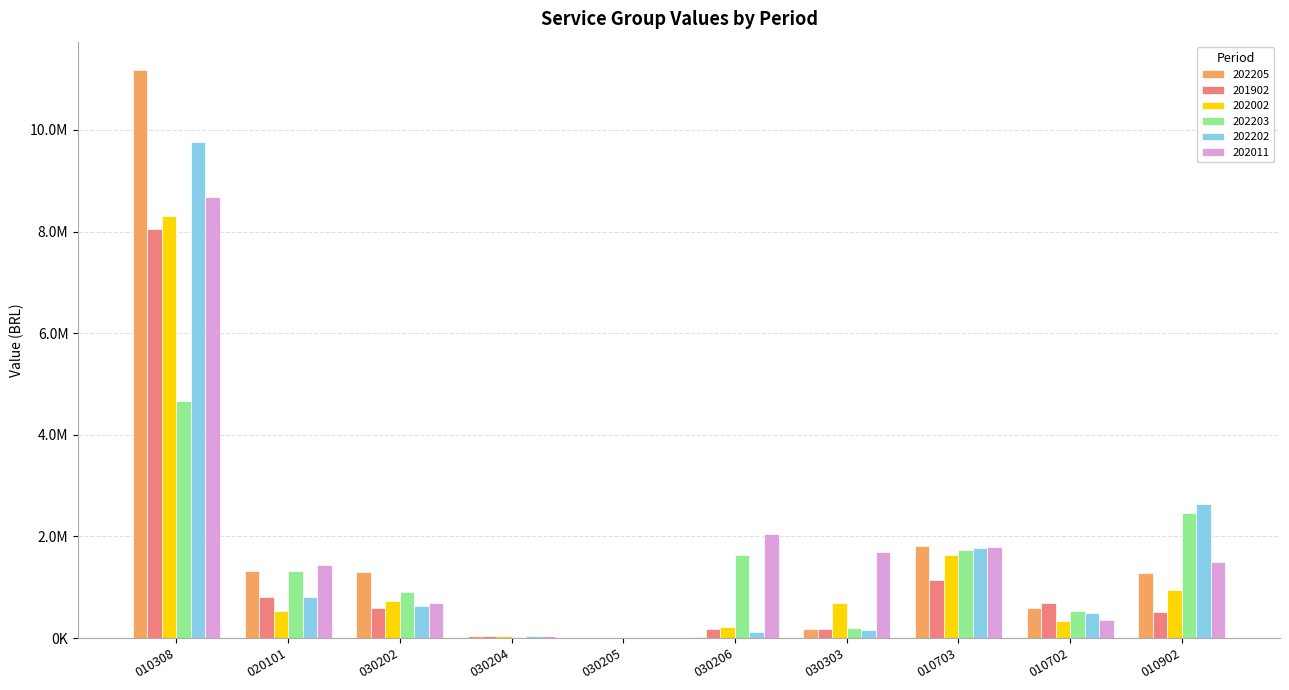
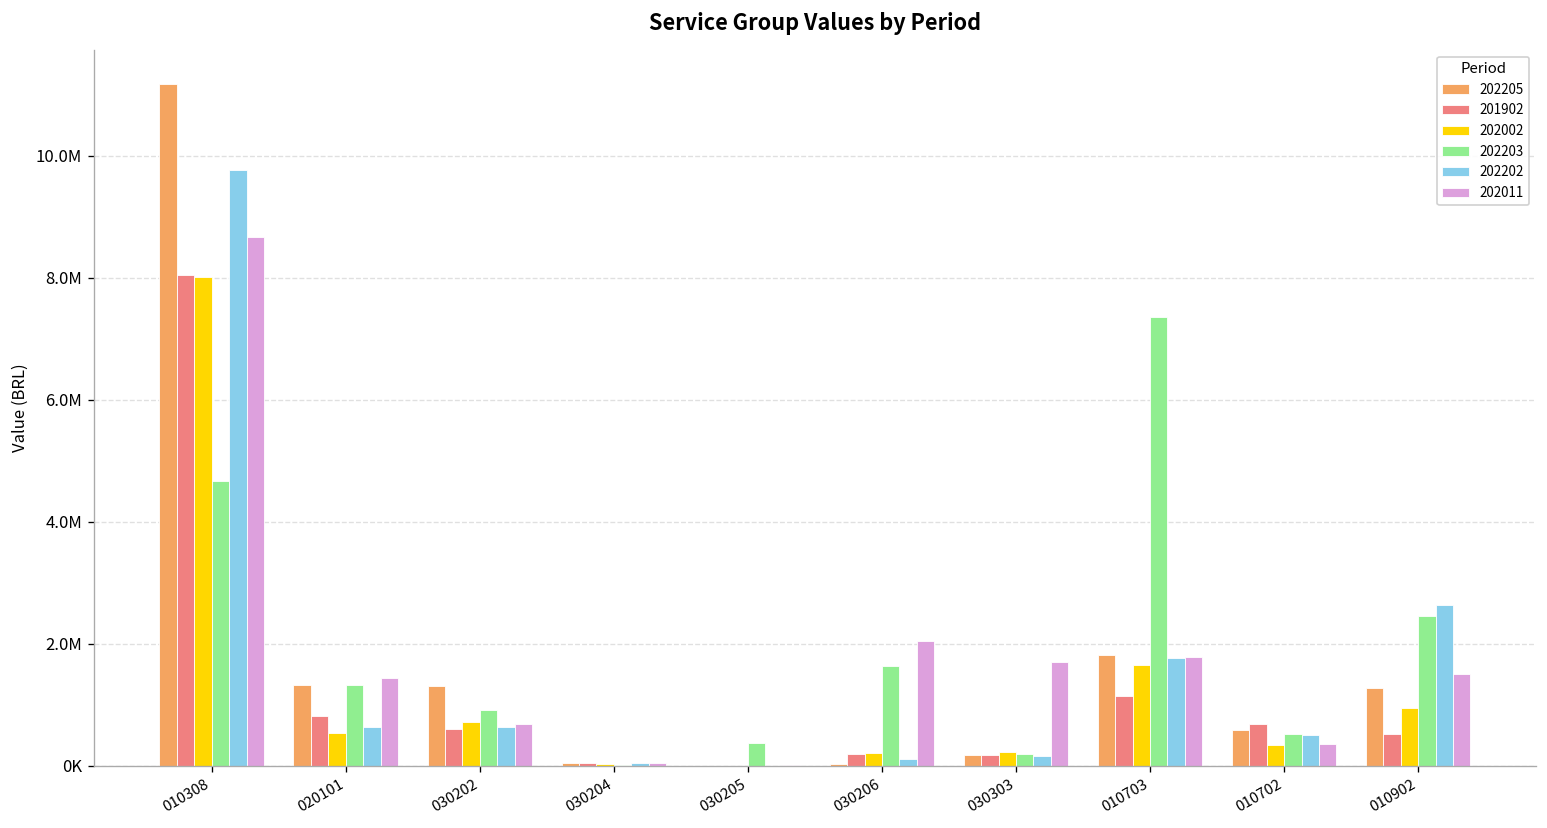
202002, 010308: 8300000 -> 8000000
202202, 020101: 800000 -> 600000
202203, 030205: 0 -> 400000
202002, 030303: 700000 -> 200000
202203, 010703: 1700000 -> 7300000
